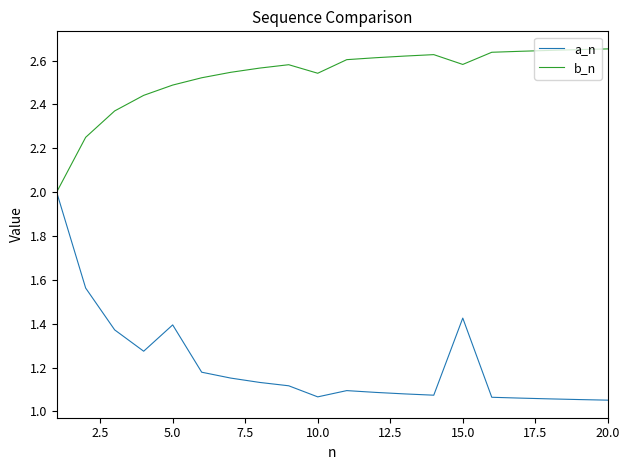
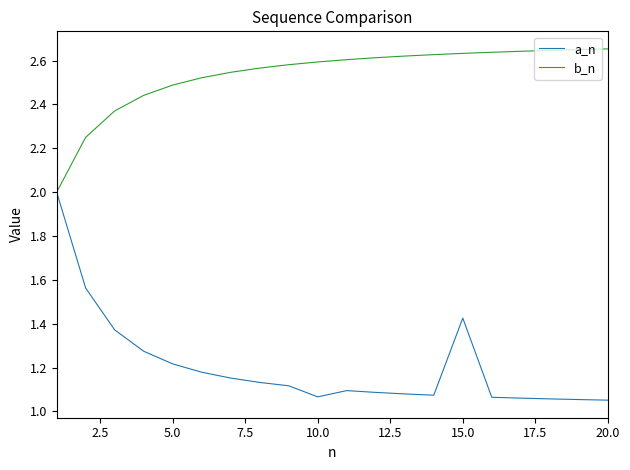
a_n, 5.0: 1.39 -> 1.22
b_n, 10.0: 2.54 -> 2.59
b_n, 15.0: 2.58 -> 2.63
